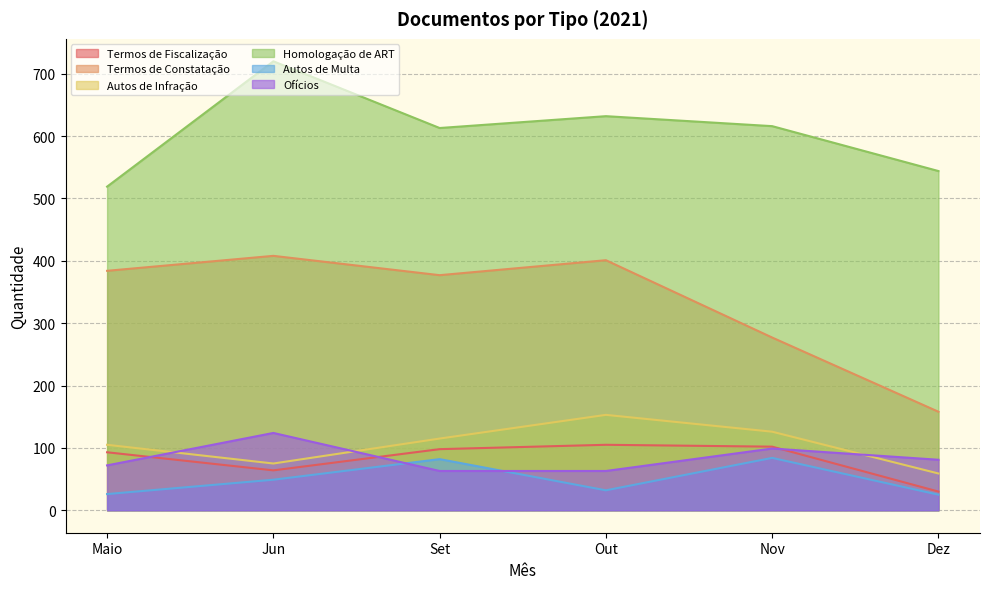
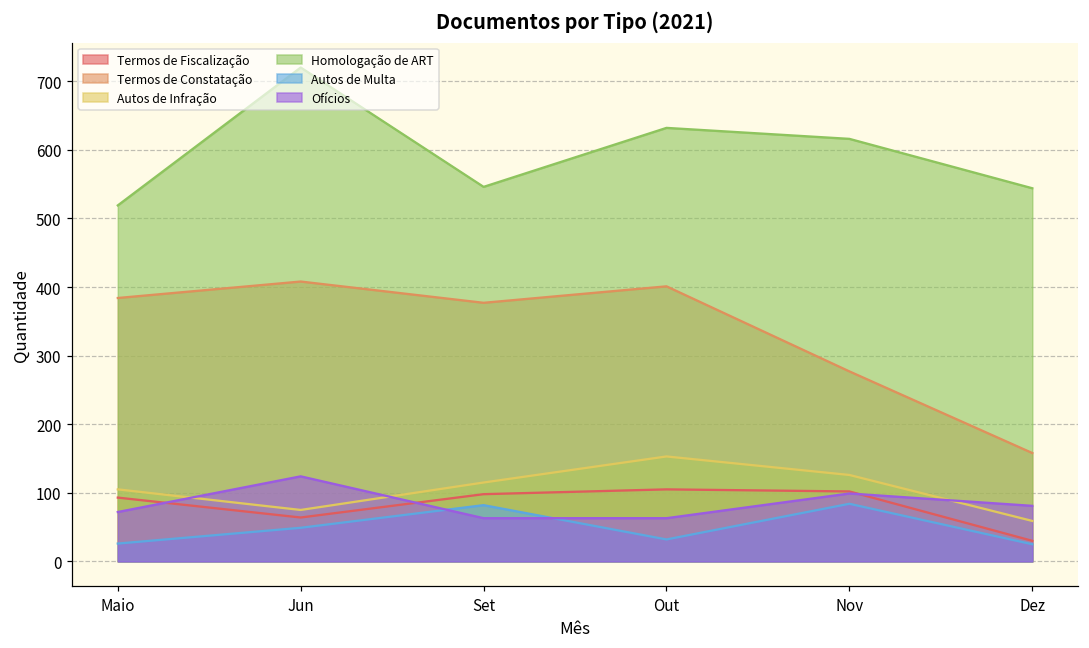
Homologação de ART, Set: 610 -> 550
